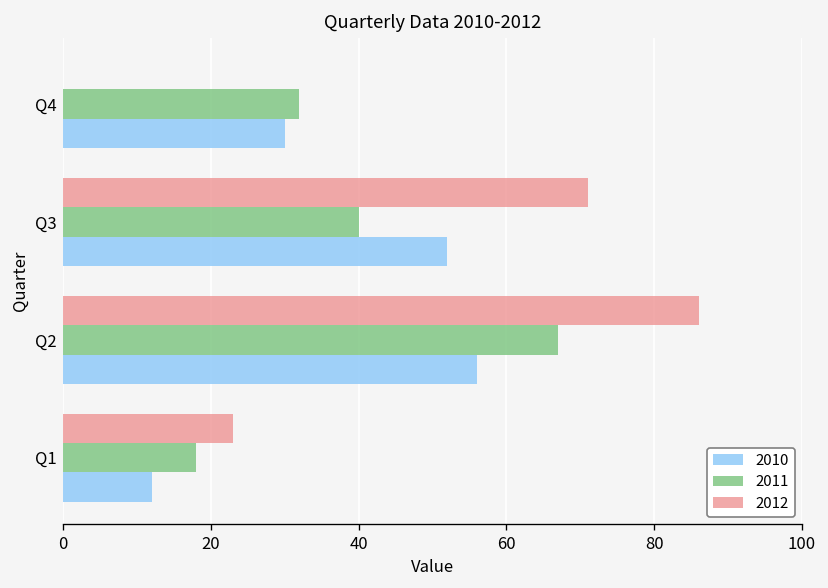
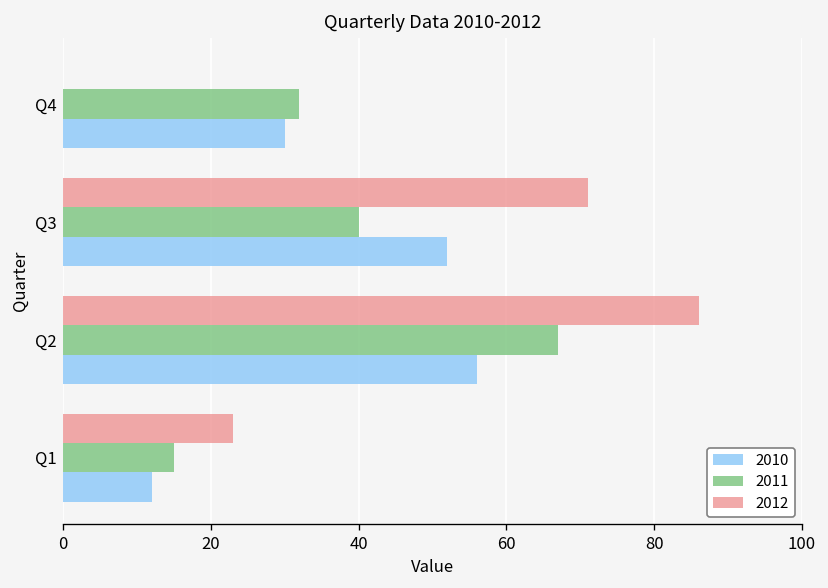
2011, Q1: 18 -> 15
